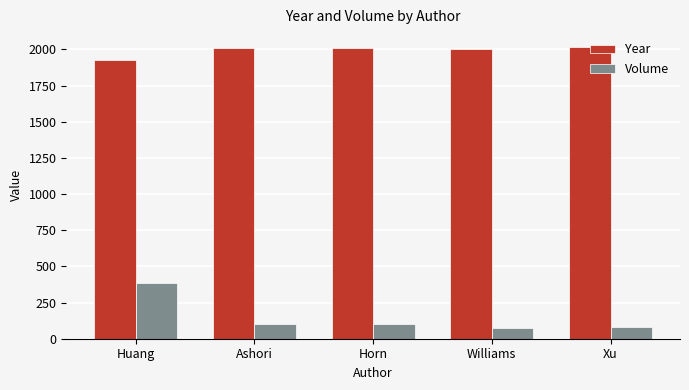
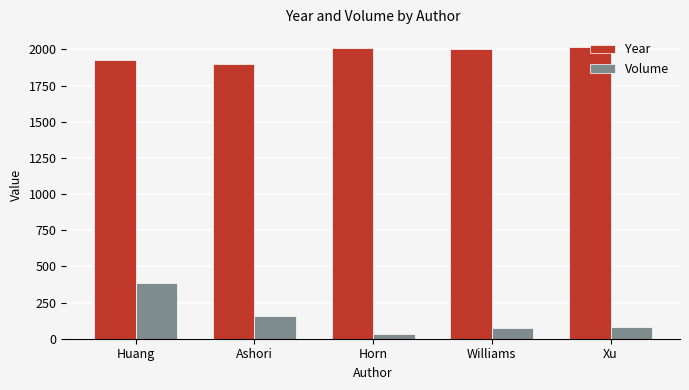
Year, Ashori: 2010 -> 1900
Volume, Ashori: 100 -> 160
Volume, Horn: 100 -> 30
